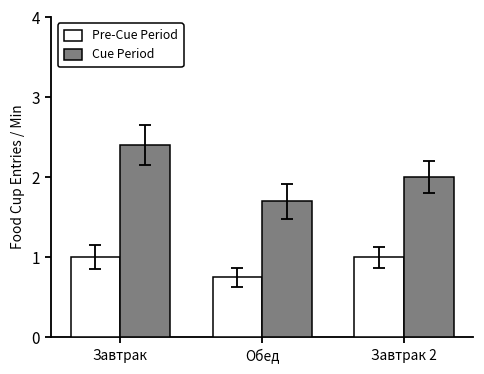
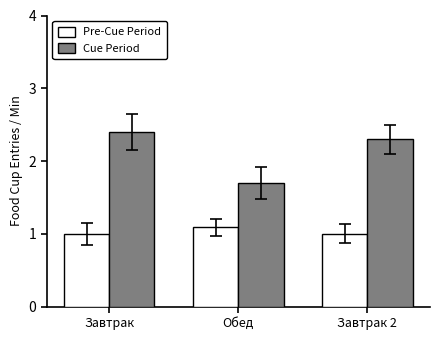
Pre-Cue Period, Обед: 0.8 -> 1.1
Cue Period, Завтрак 2: 2.0 -> 2.3
